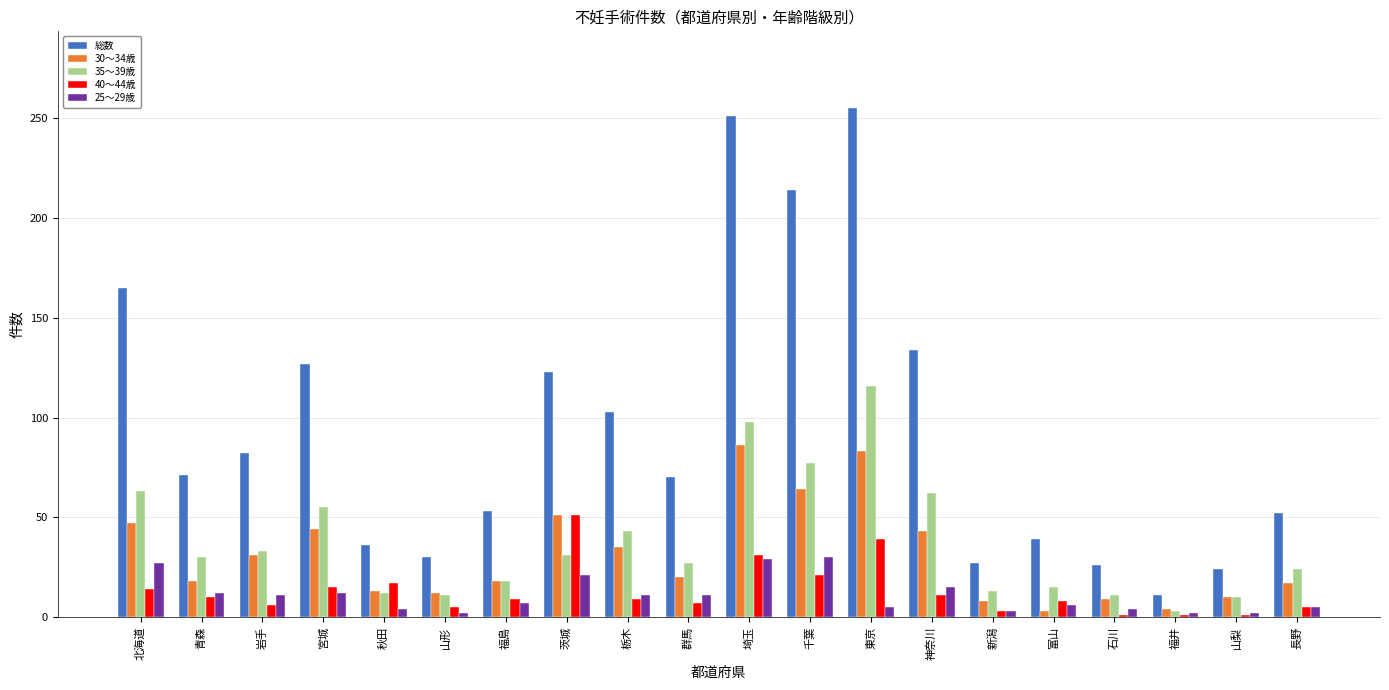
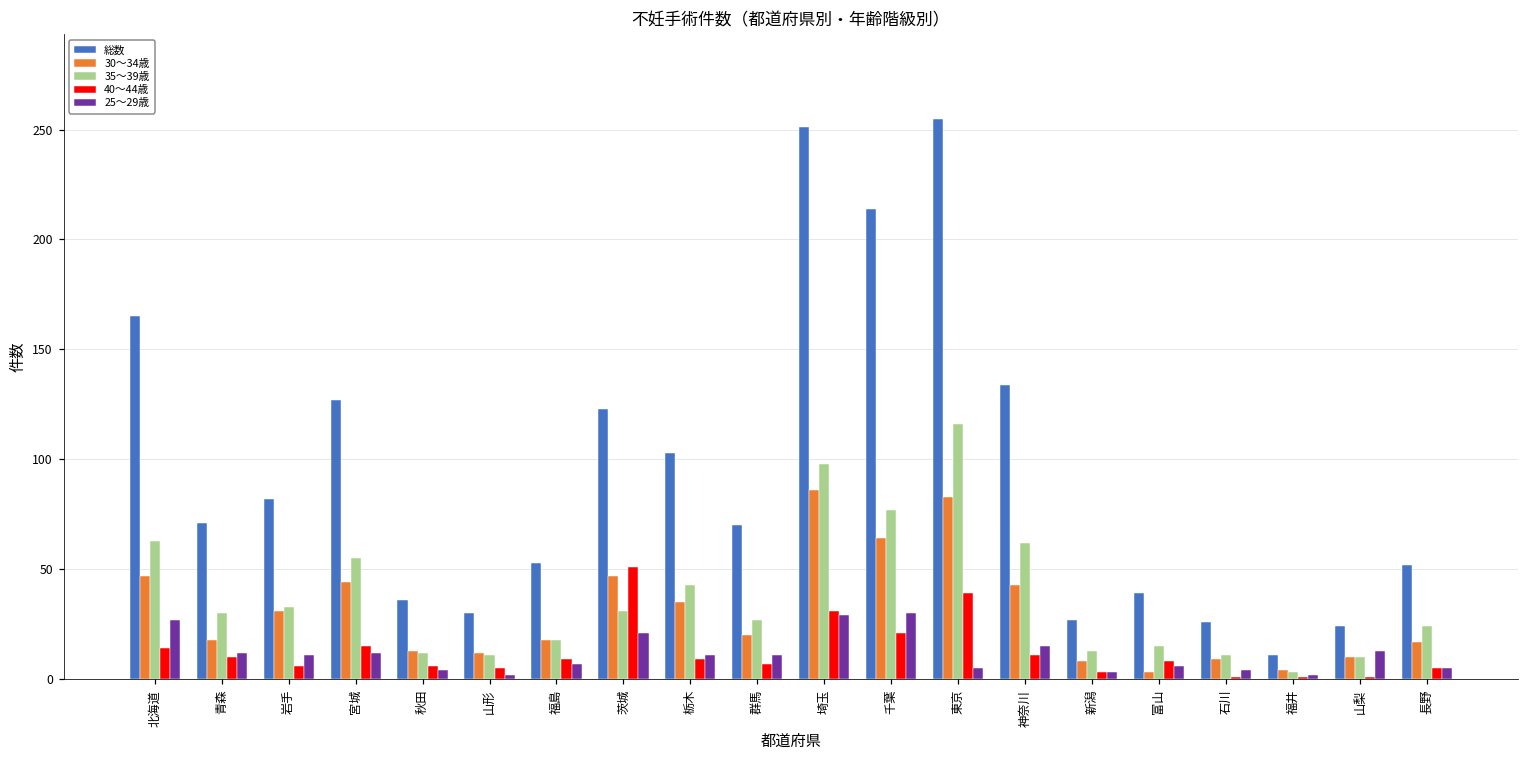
40～44歳, 秋田: 17 -> 6
30～34歳, 茨城: 51 -> 47
25～29歳, 山梨: 2 -> 13
